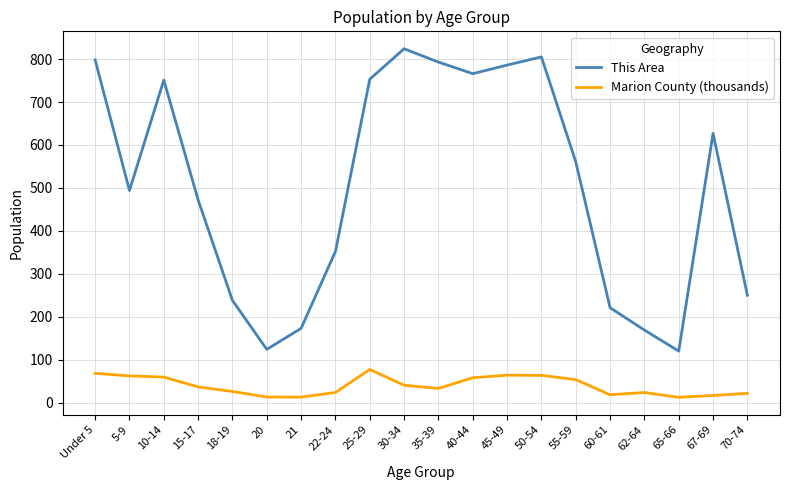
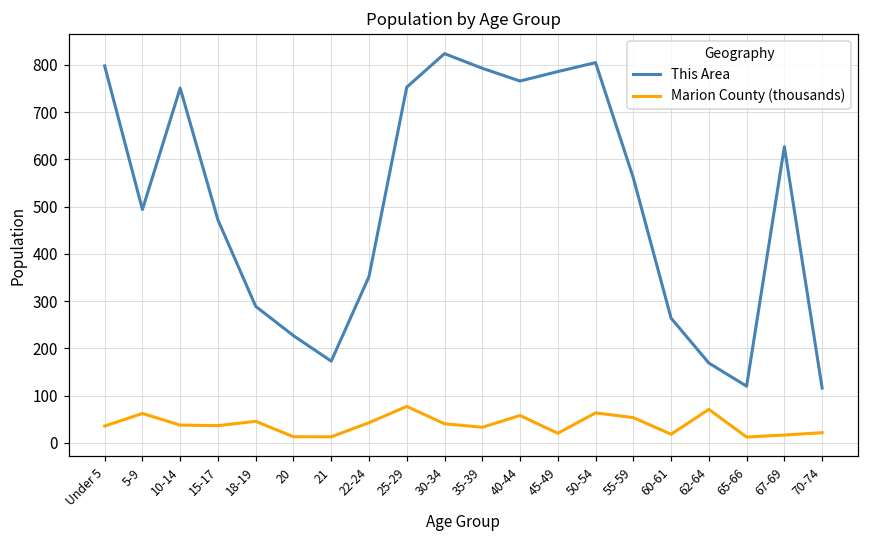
Marion County (thousands), Under 5: 70 -> 40
Marion County (thousands), 10-14: 60 -> 40
This Area, 18-19: 240 -> 290
Marion County (thousands), 18-19: 30 -> 50
This Area, 20: 120 -> 230
Marion County (thousands), 22-24: 20 -> 40
Marion County (thousands), 45-49: 60 -> 20
This Area, 60-61: 220 -> 260
Marion County (thousands), 62-64: 20 -> 70
This Area, 70-74: 250 -> 120
